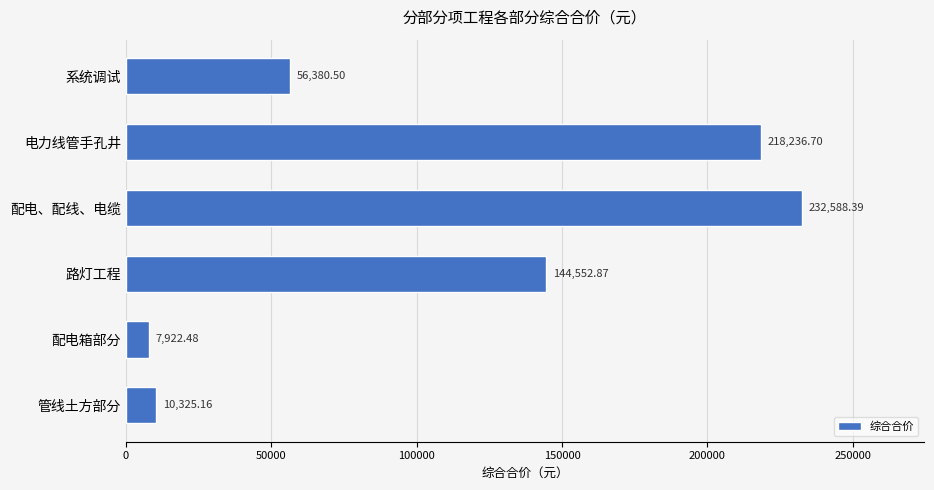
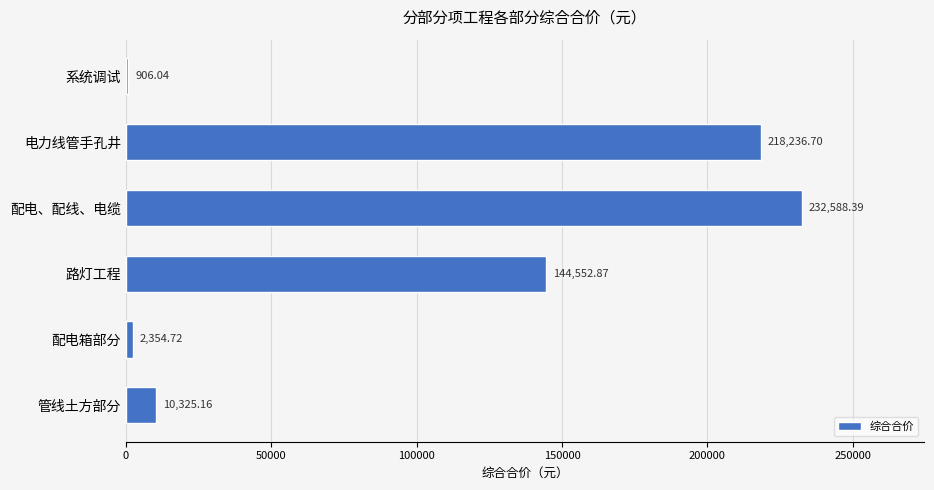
系统调试: 56,380.50 -> 906.04
配电箱部分: 7,922.48 -> 2,354.72
